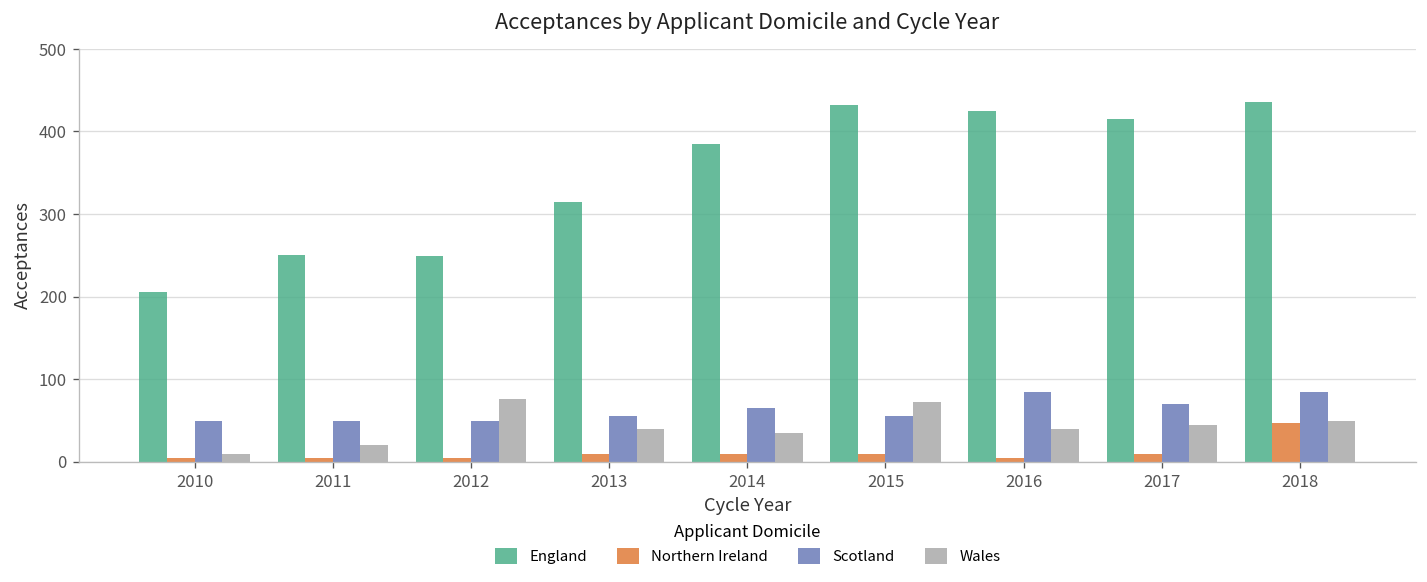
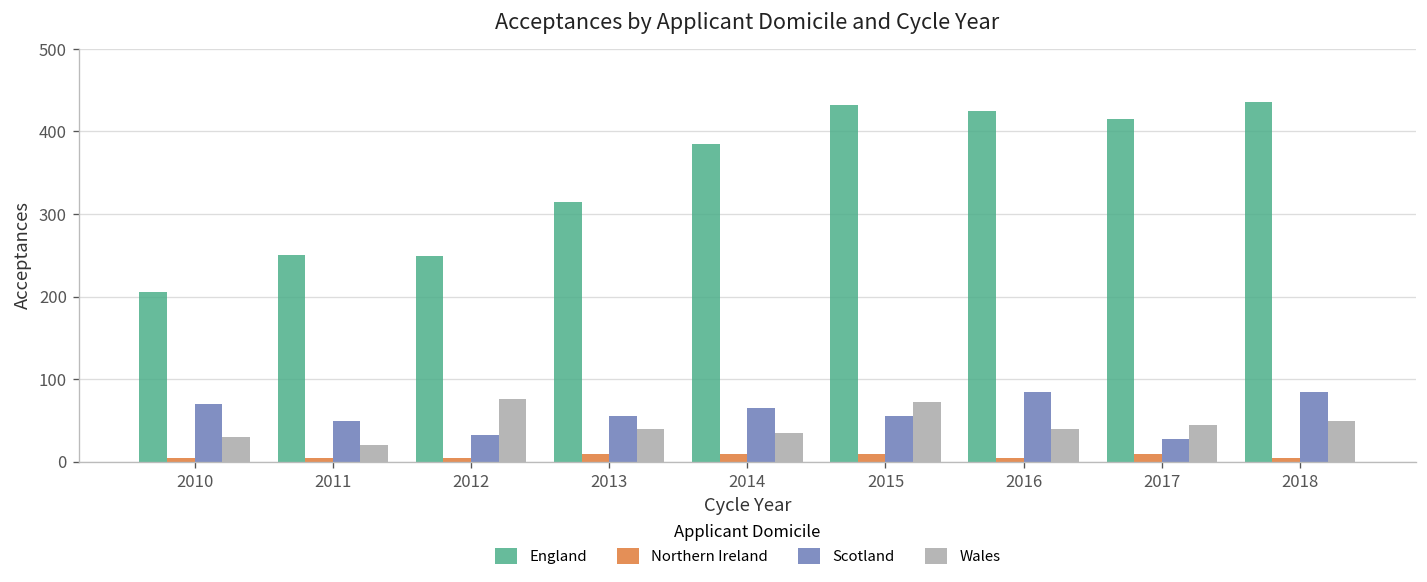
Scotland, 2010: 50 -> 70
Wales, 2010: 10 -> 30
Scotland, 2012: 50 -> 30
Scotland, 2017: 70 -> 30
Northern Ireland, 2018: 50 -> 10
